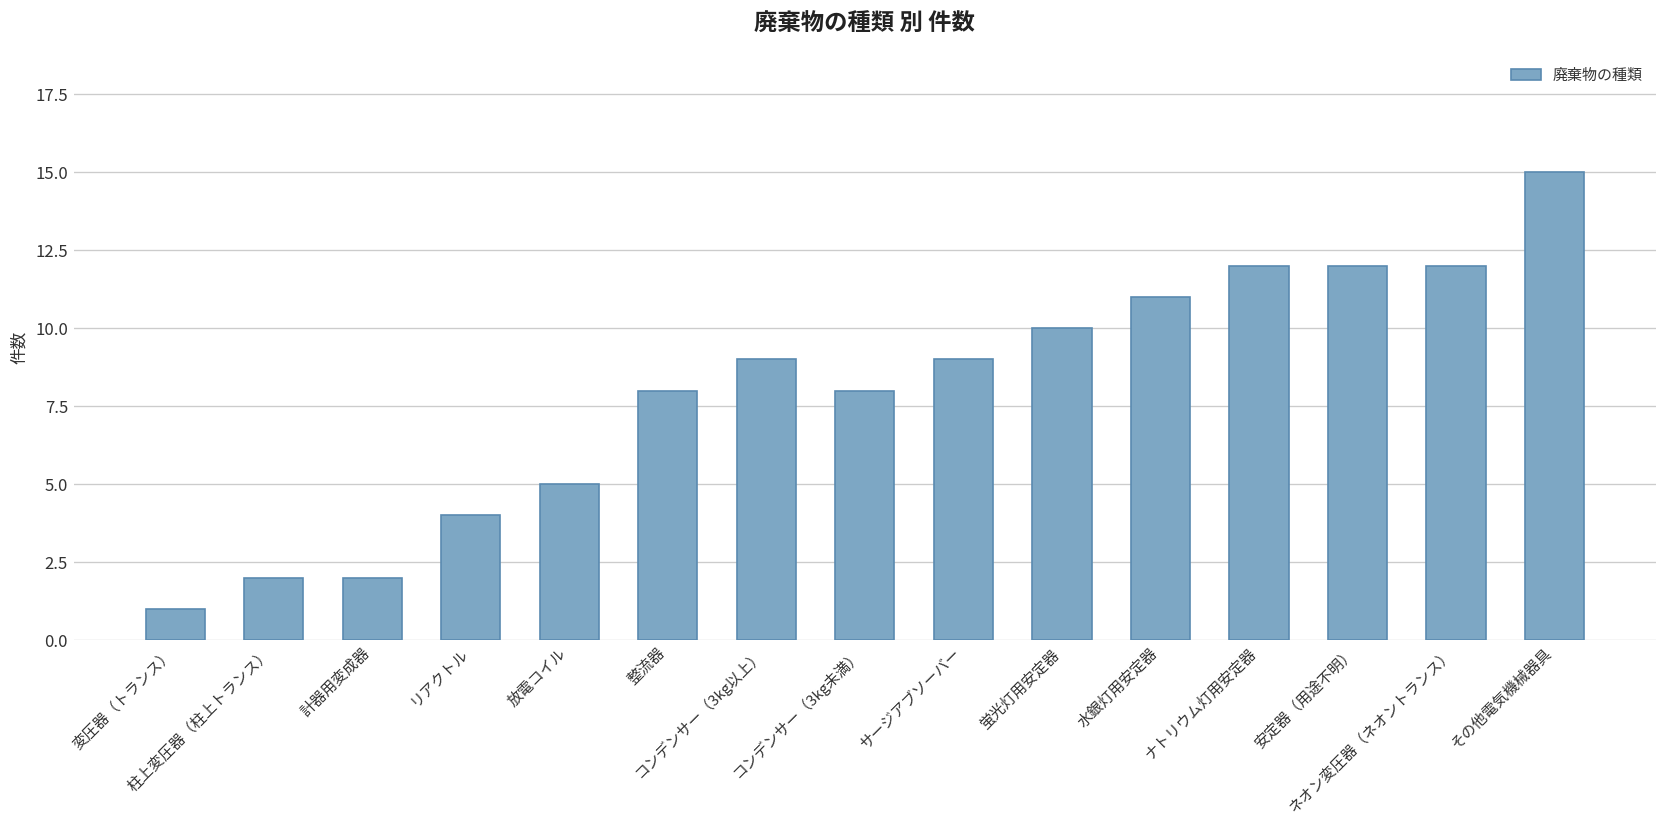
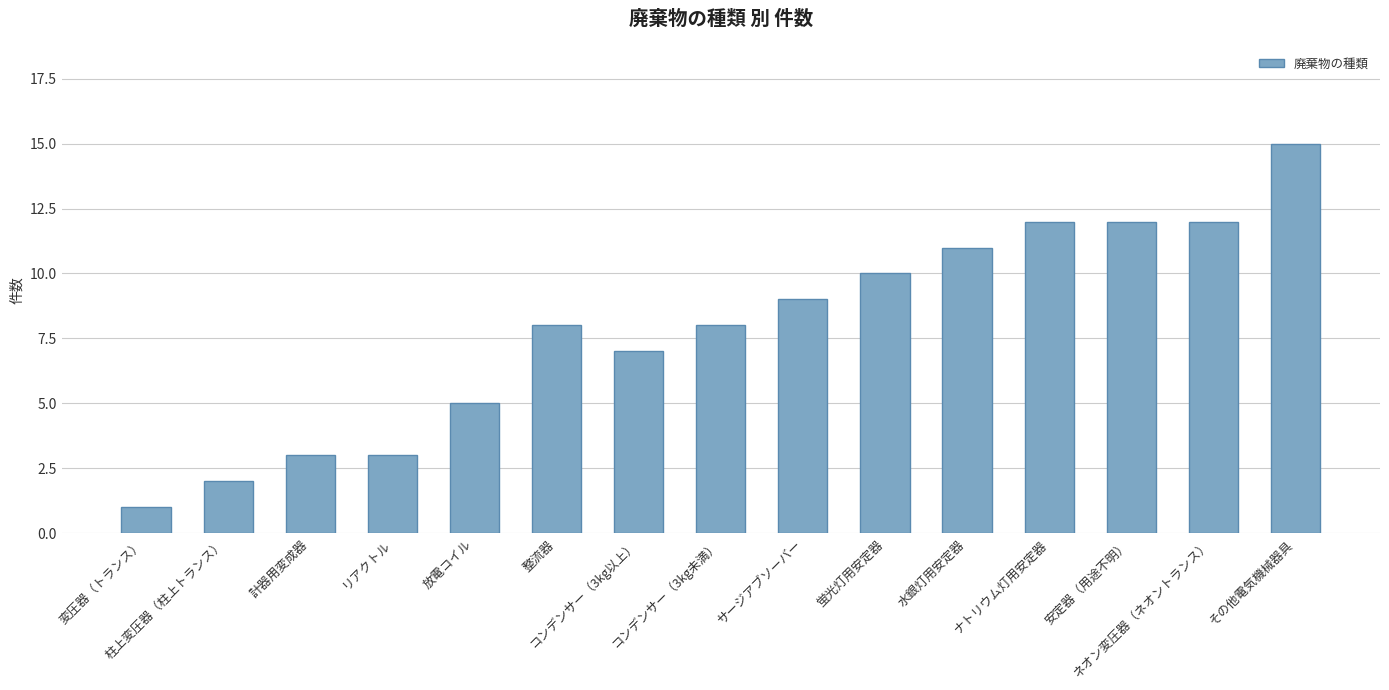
計器用変成器: 2 -> 3
リアクトル: 4 -> 3
コンデンサー（3kg以上）: 9 -> 7
